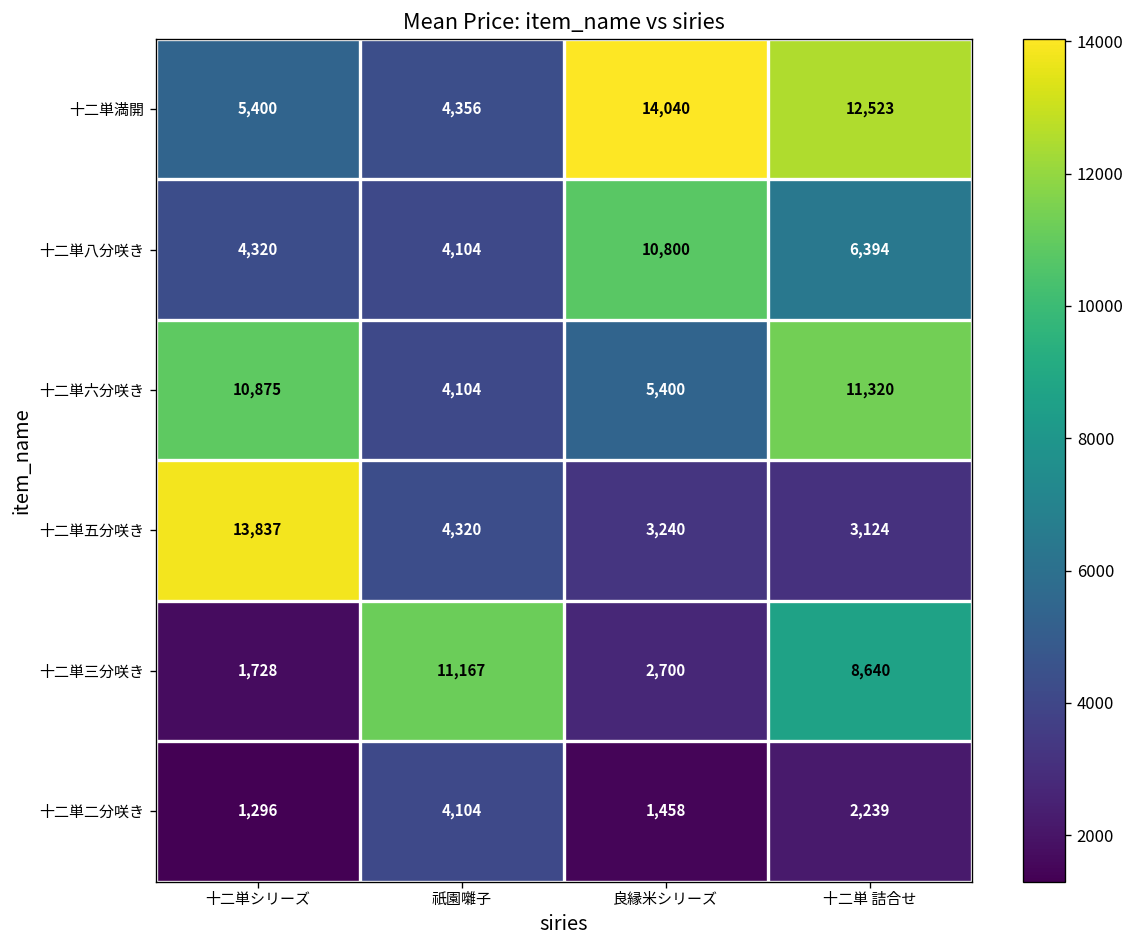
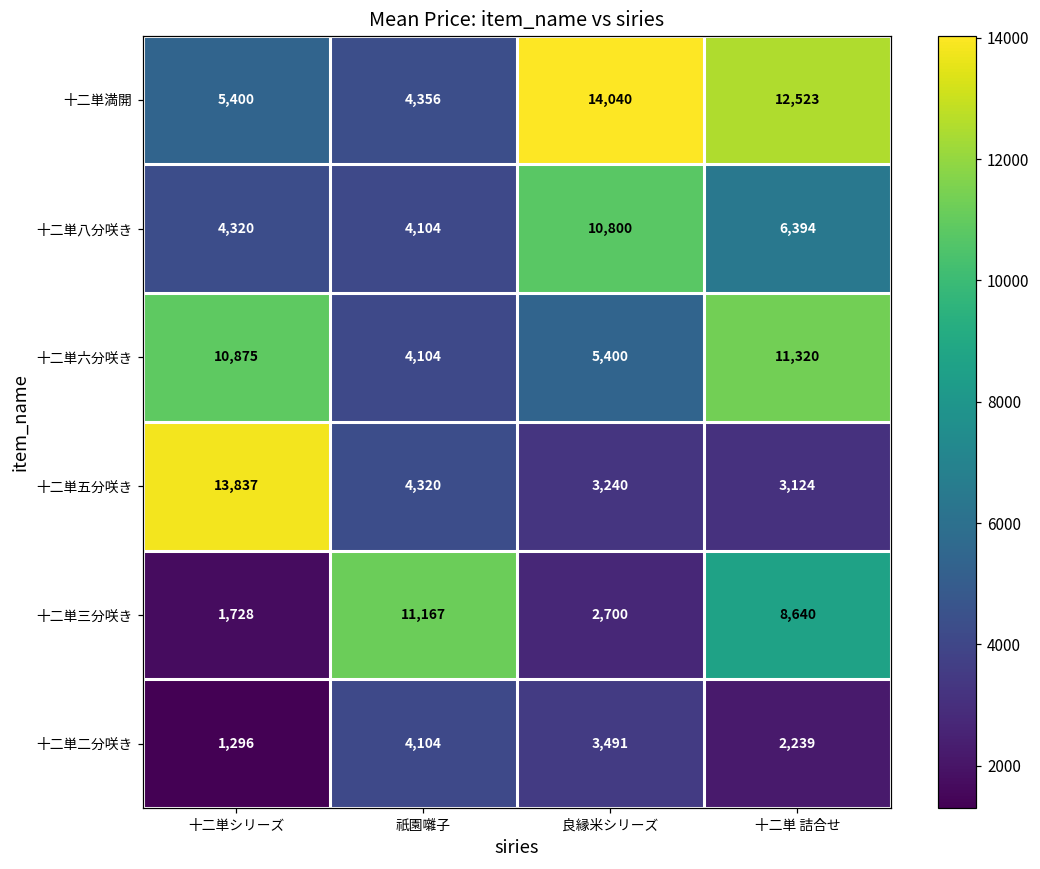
十二単二分咲き, 良縁米シリーズ: 1,458 -> 3,491
